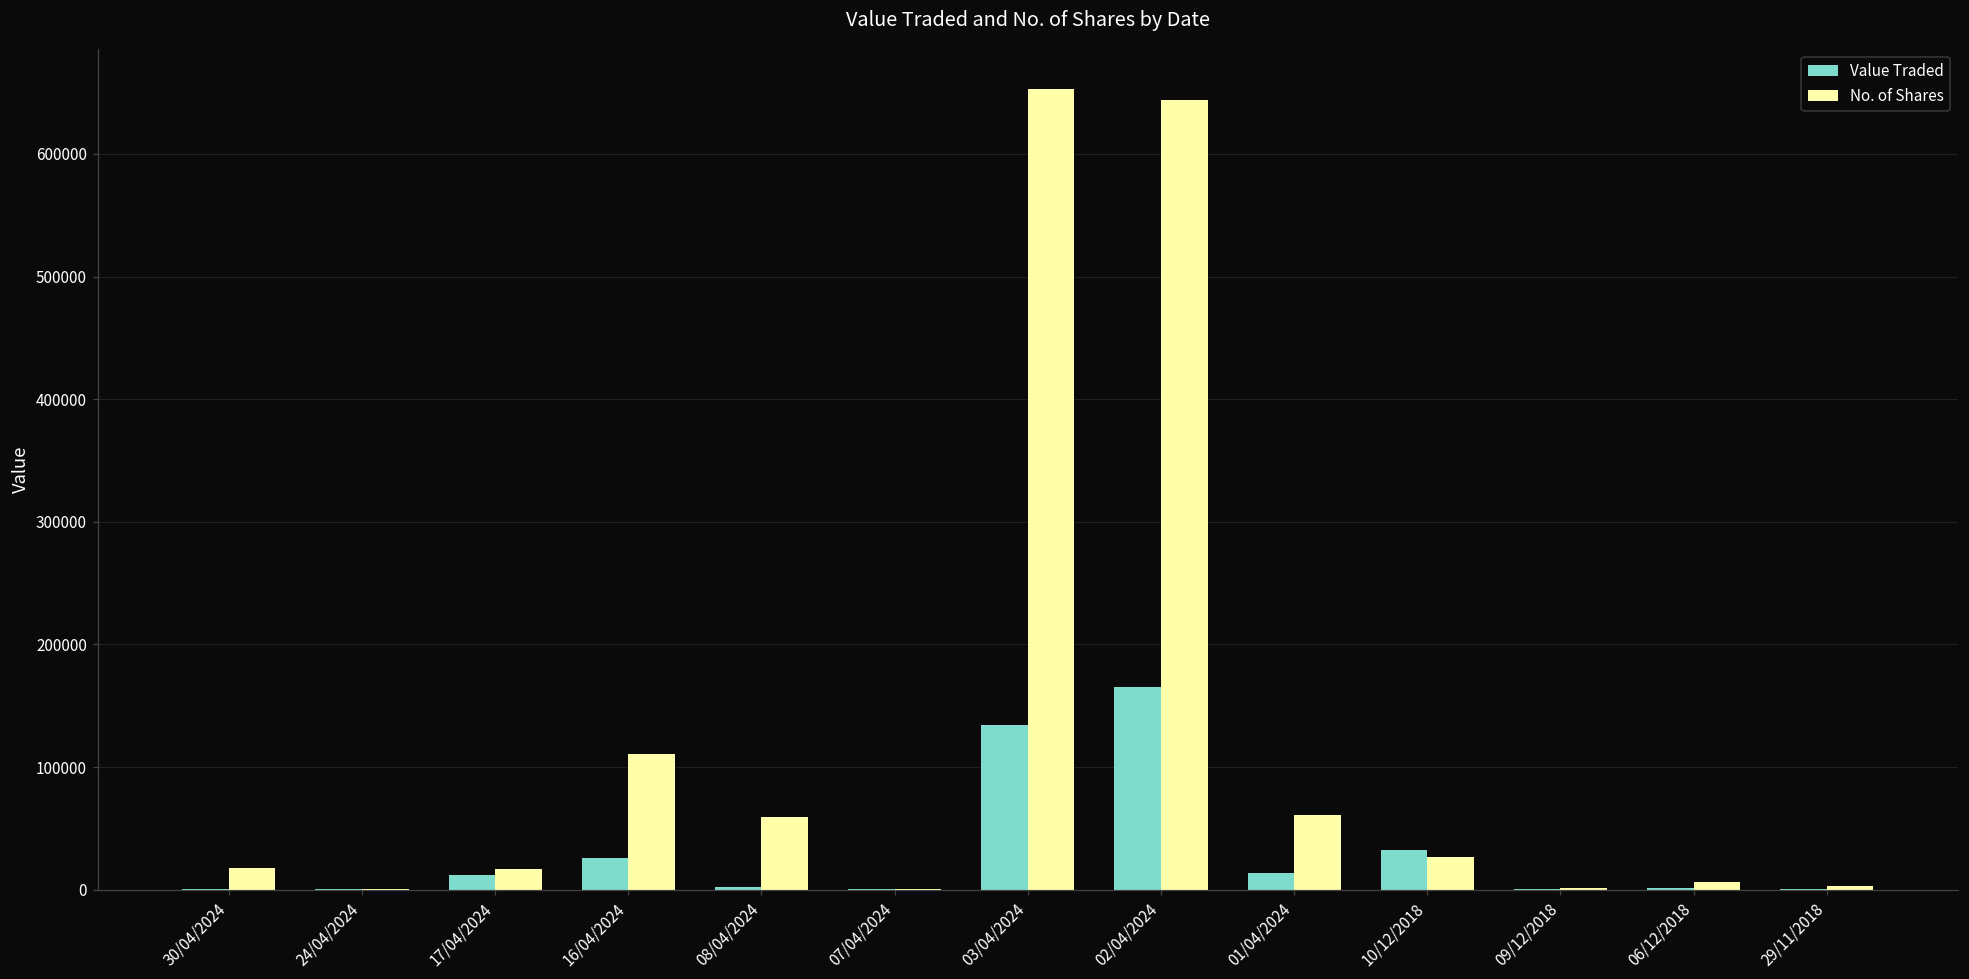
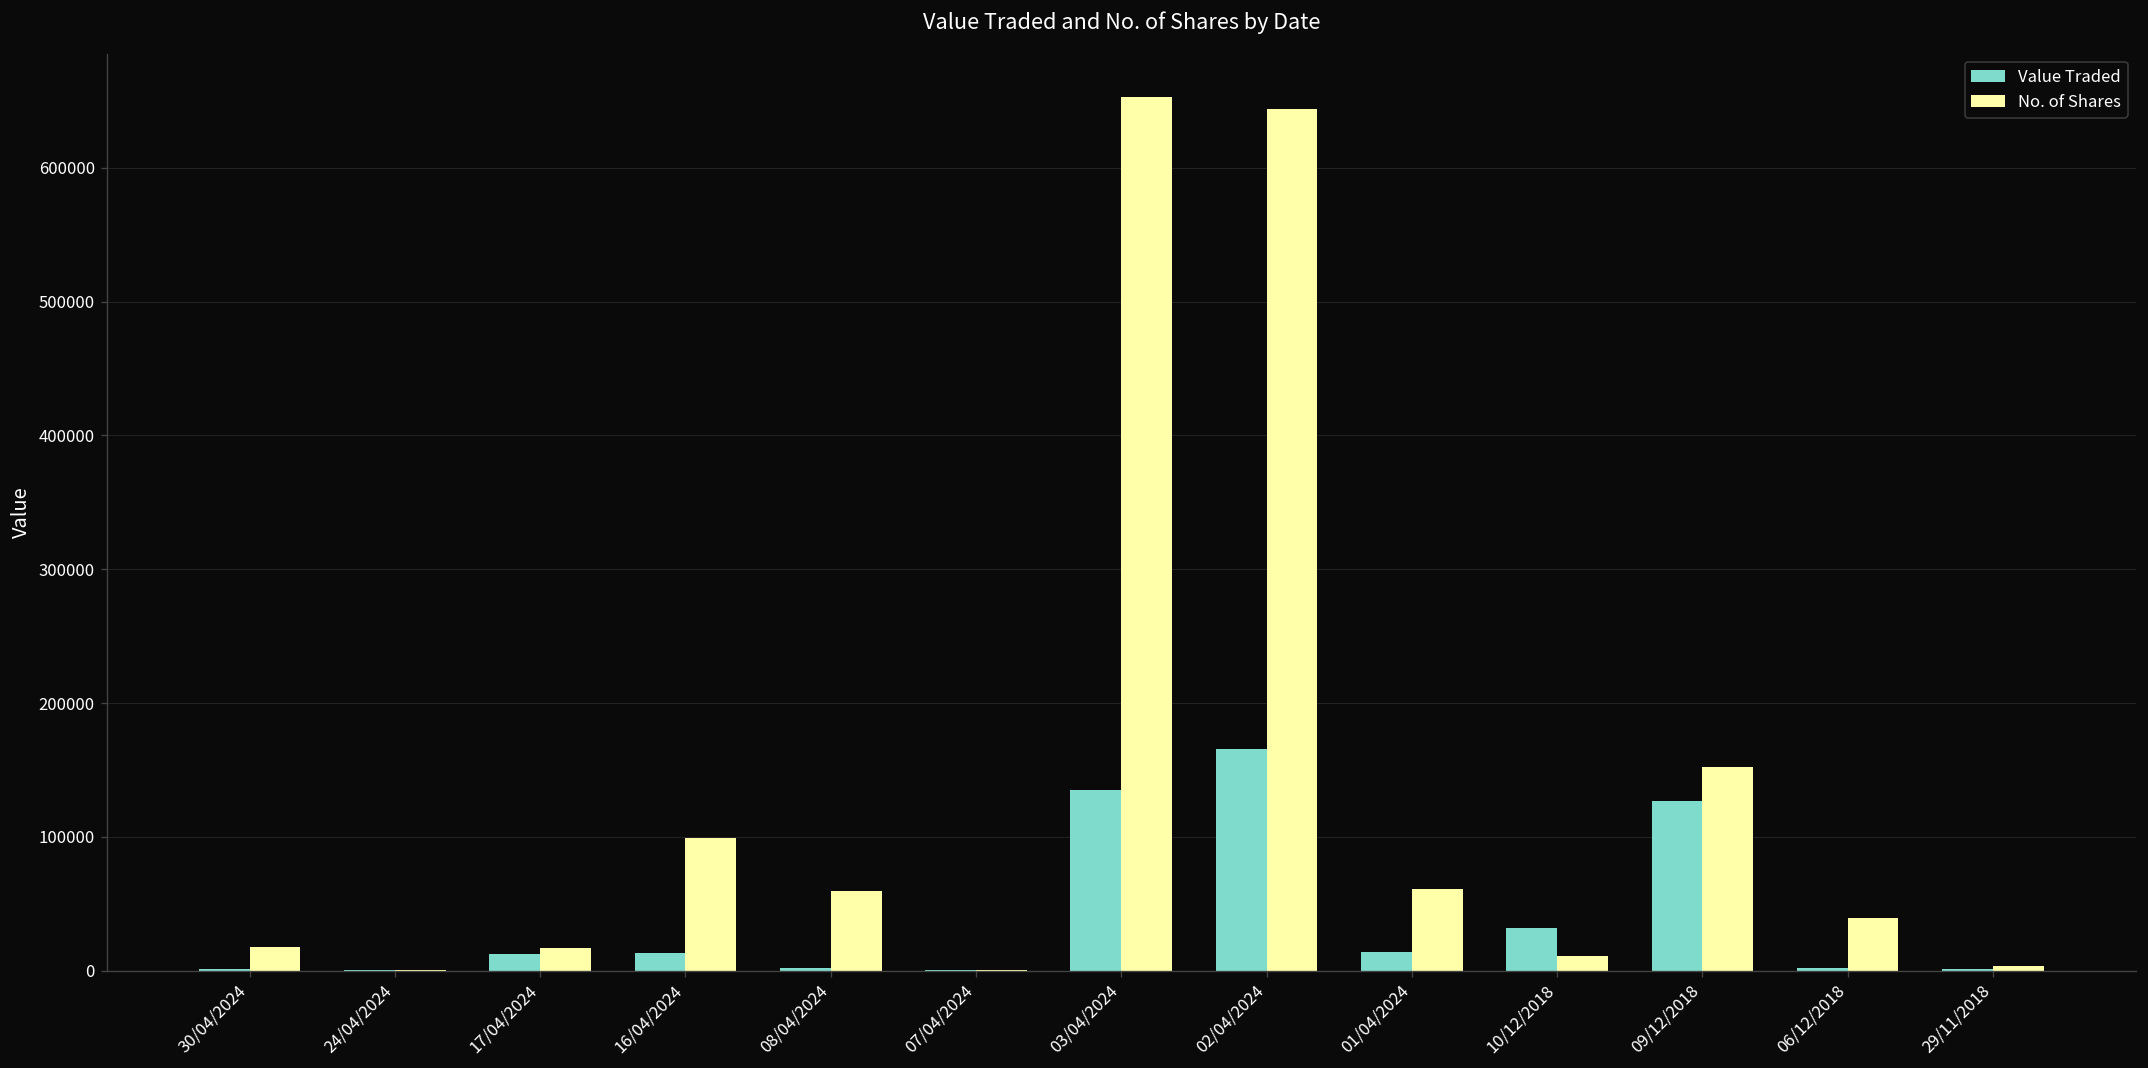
Value Traded, 16/04/2024: 26000 -> 13000
No. of Shares, 16/04/2024: 111000 -> 99000
No. of Shares, 10/12/2018: 26000 -> 11000
Value Traded, 09/12/2018: 0 -> 127000
No. of Shares, 09/12/2018: 1000 -> 152000
No. of Shares, 06/12/2018: 6000 -> 39000
